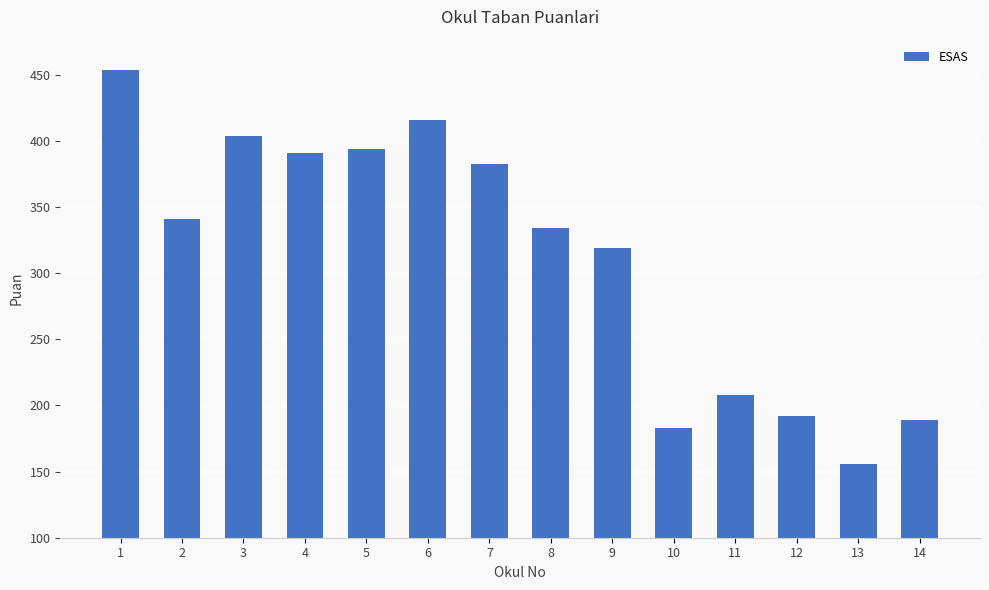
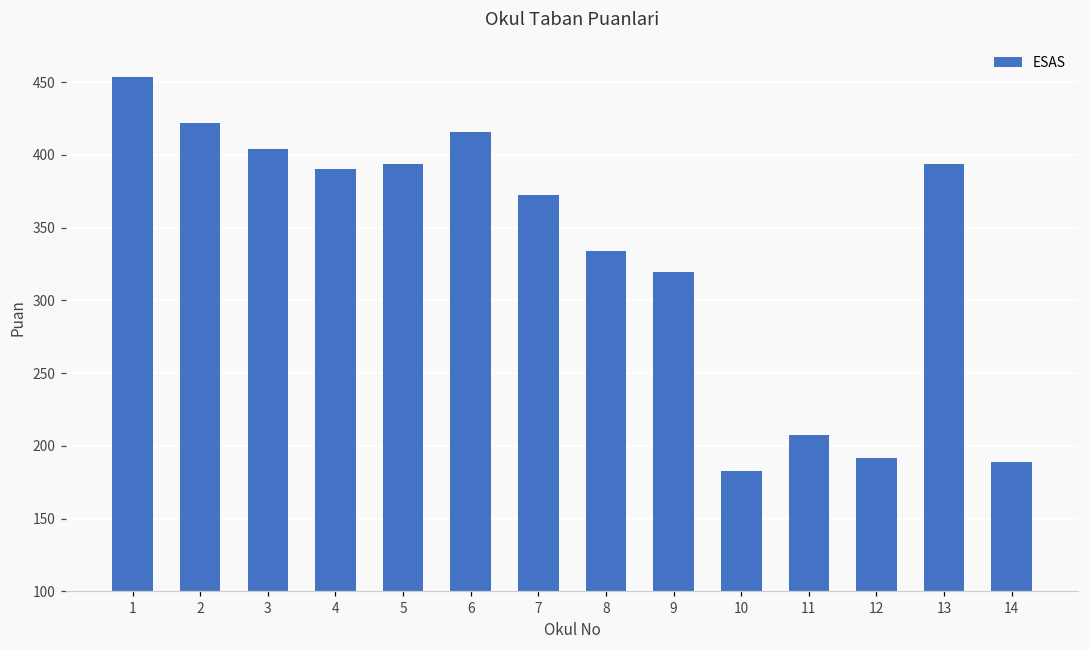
2: 341 -> 422
7: 382 -> 373
13: 156 -> 394
